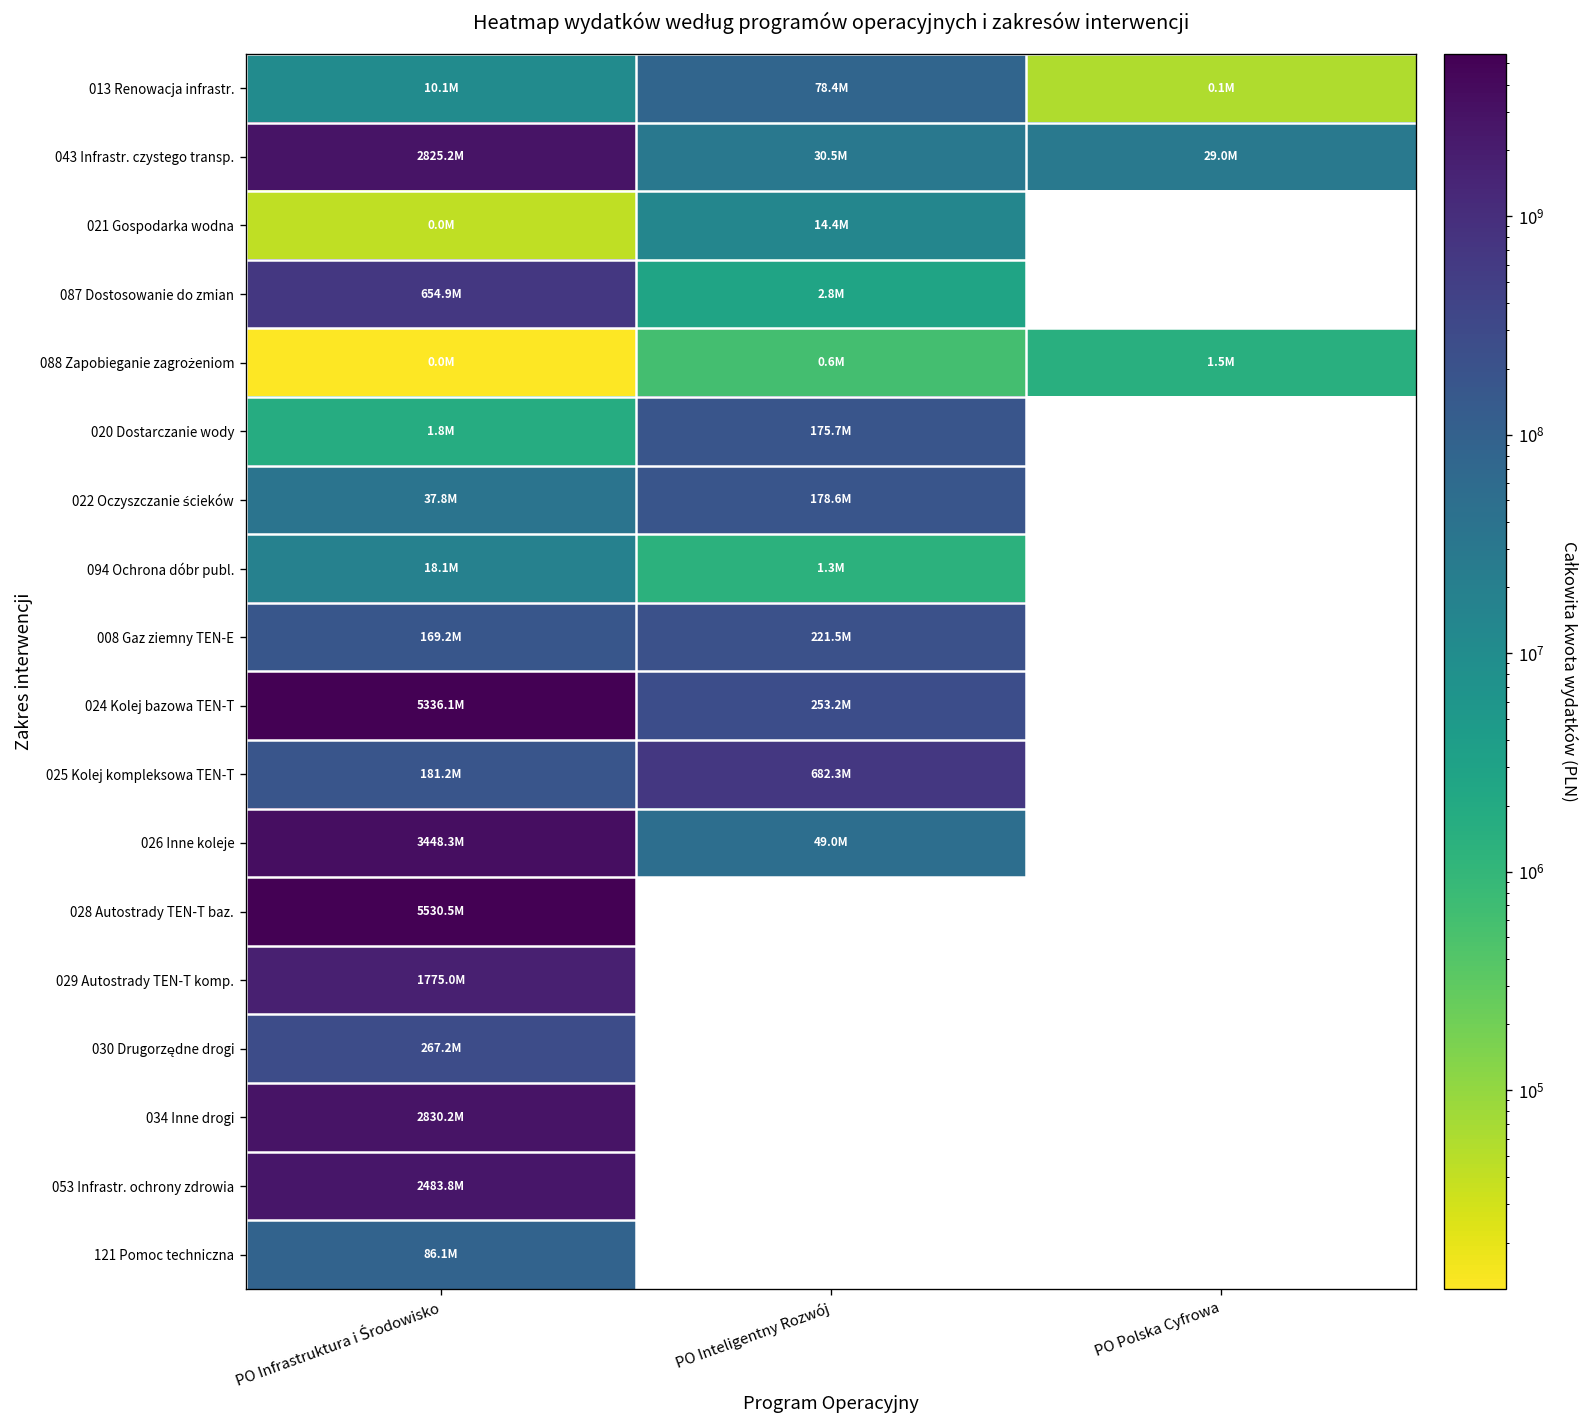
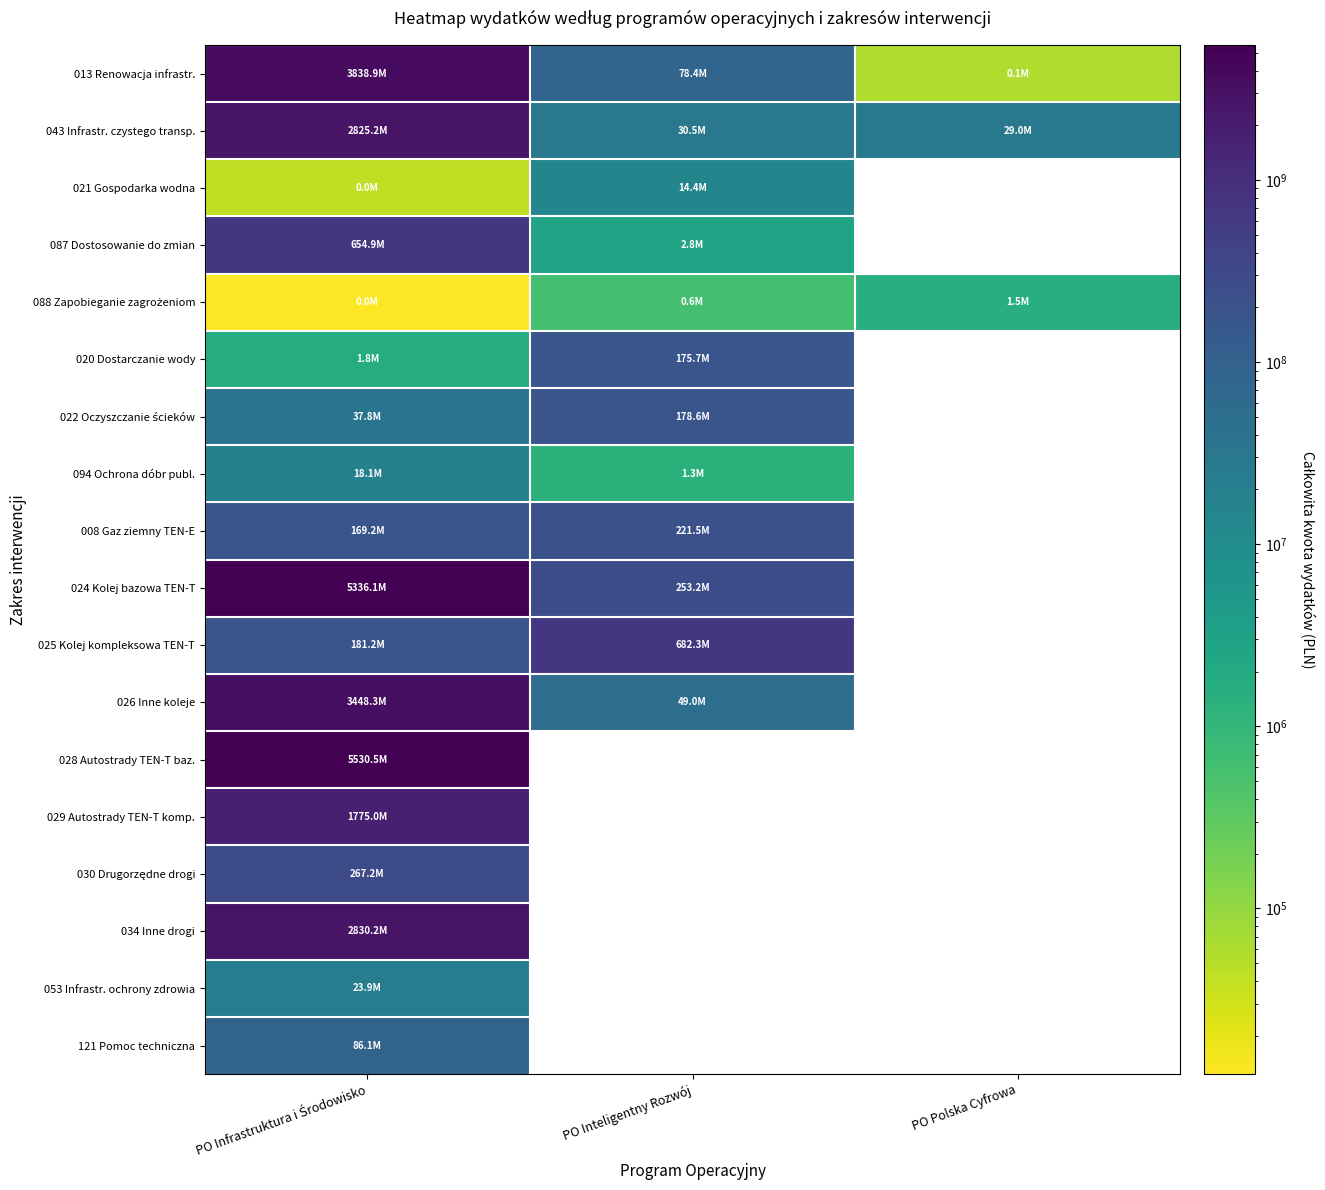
013 Renowacja infrastr., PO Infrastruktura i Środowisko: 10.1M -> 3838.9M
053 Infrastr. ochrony zdrowia, PO Infrastruktura i Środowisko: 2483.8M -> 23.9M
